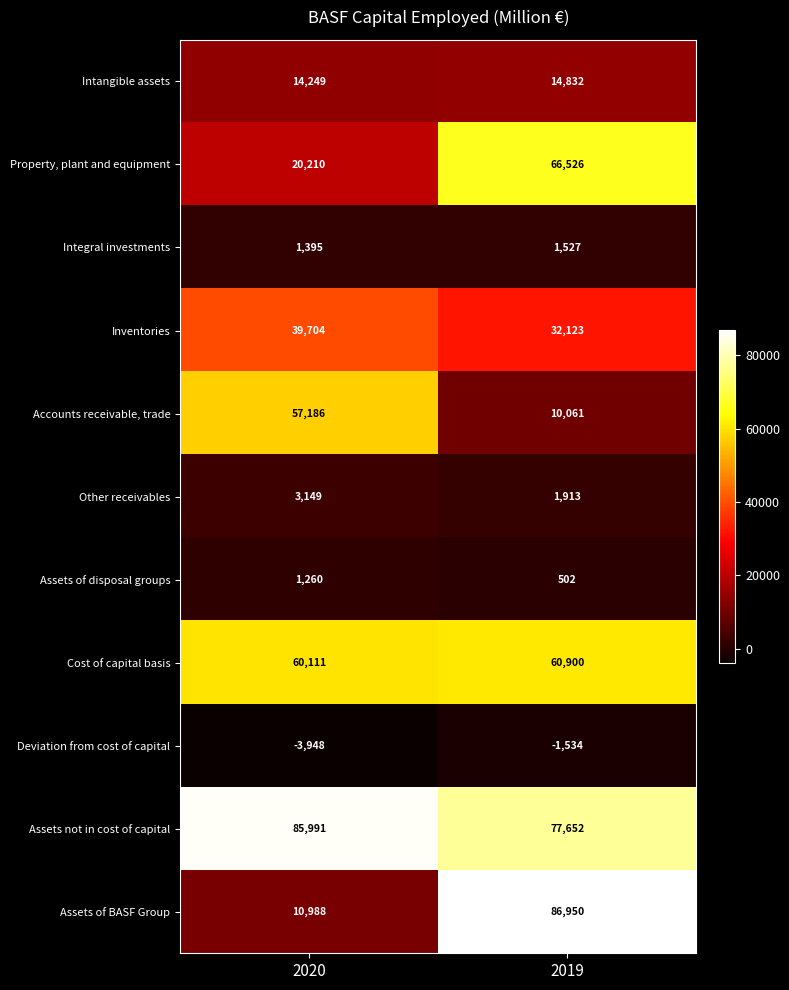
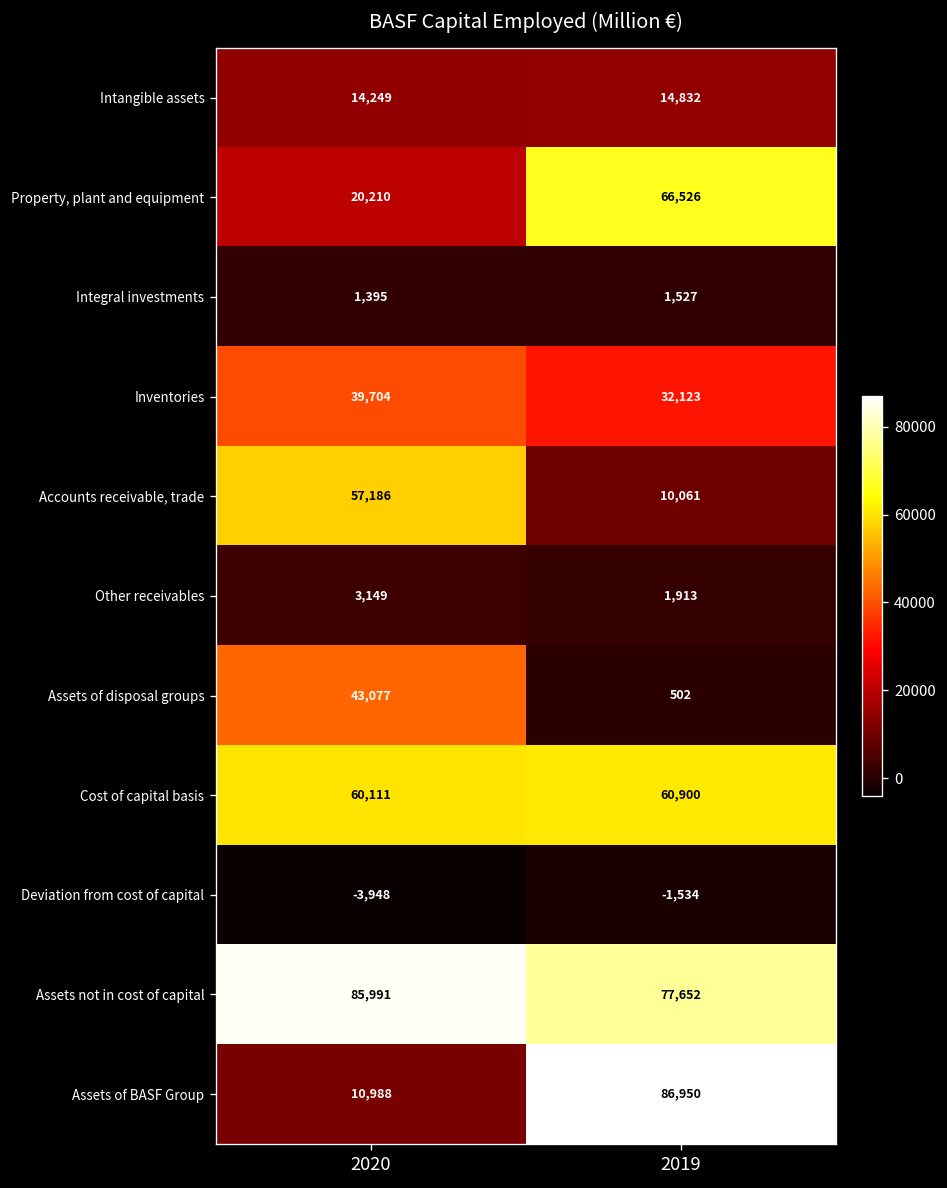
Assets of disposal groups, 2020: 1,260 -> 43,077
